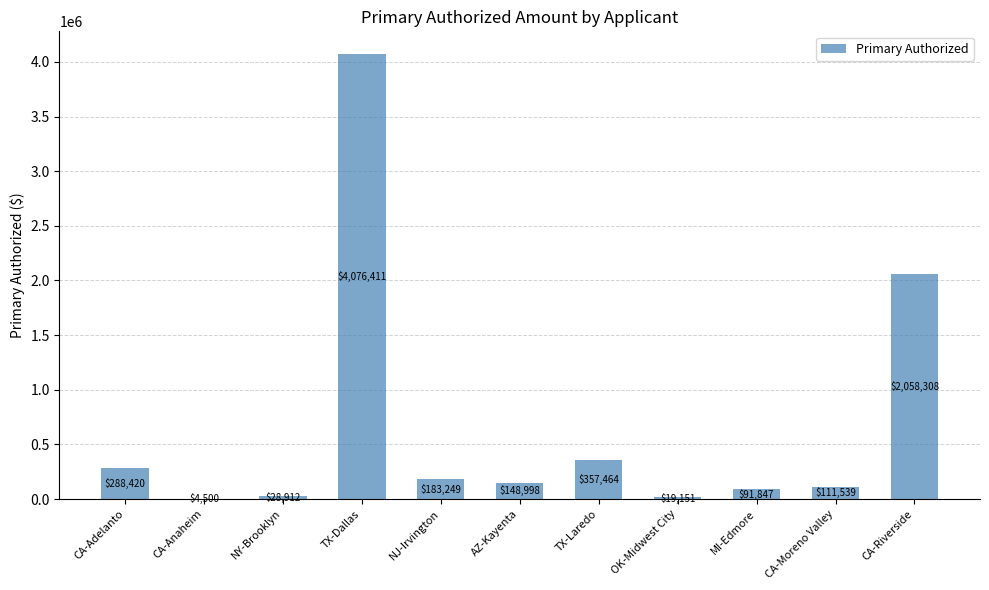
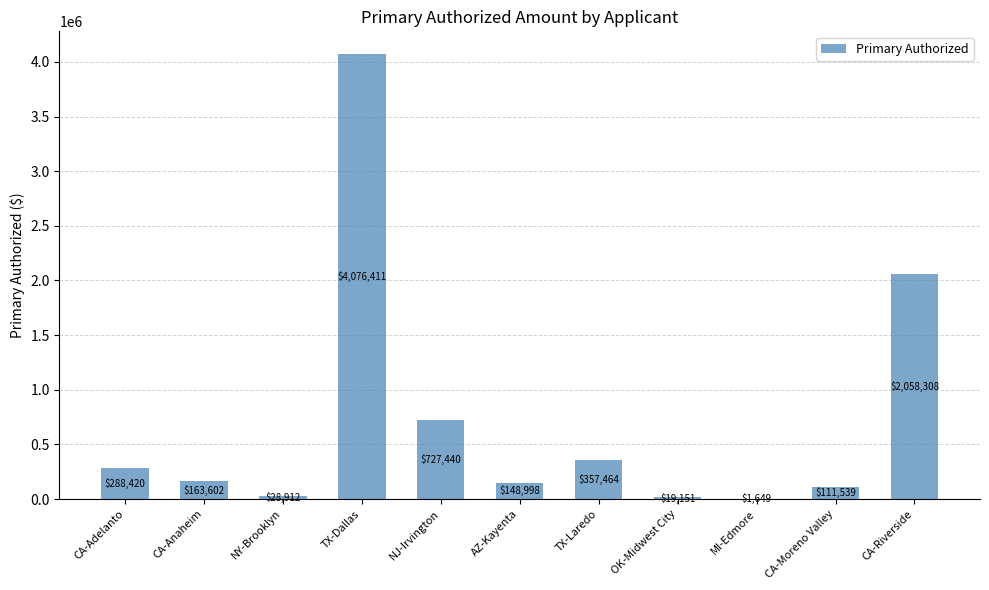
CA-Anaheim: $4,500 -> $163,602
NJ-Irvington: $183,249 -> $727,440
MI-Edmore: $91,847 -> $1,649
